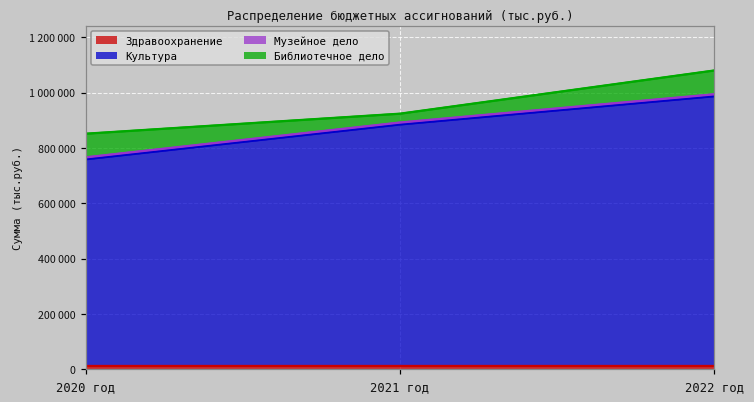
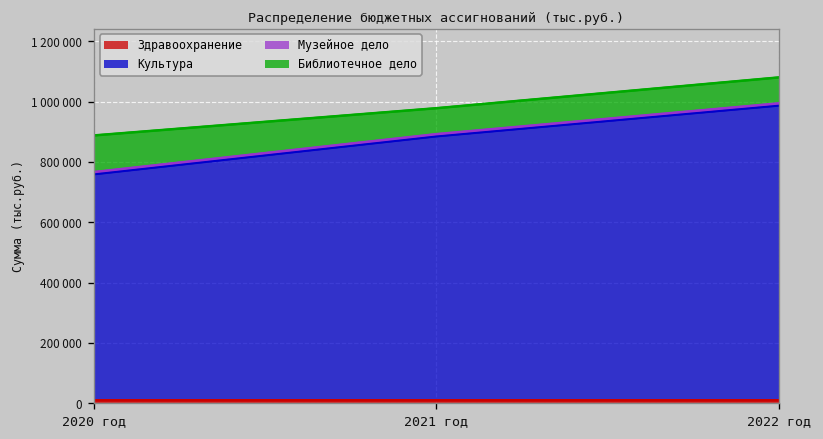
Библиотечное дело, 2020 год: 90000 -> 120000
Библиотечное дело, 2021 год: 30000 -> 90000
